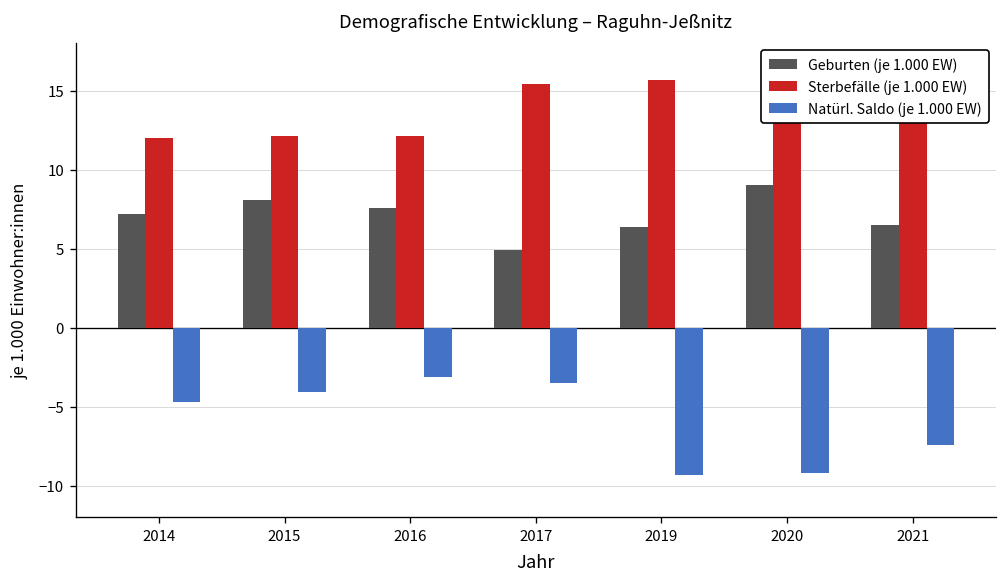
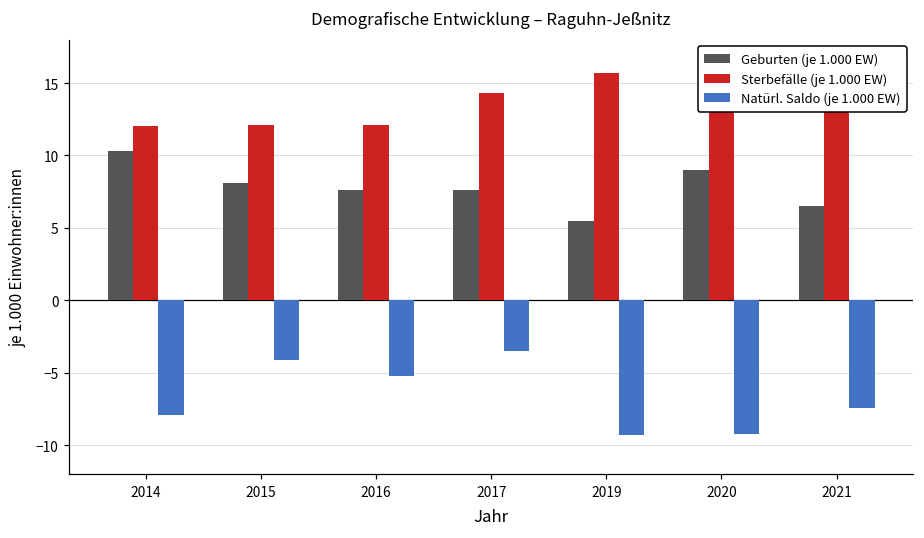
Geburten (je 1.000 EW), 2014: 7.2 -> 10.3
Natürl. Saldo (je 1.000 EW), 2014: -4.7 -> -7.9
Natürl. Saldo (je 1.000 EW), 2016: -3.1 -> -5.2
Geburten (je 1.000 EW), 2017: 4.9 -> 7.6
Sterbefälle (je 1.000 EW), 2017: 15.4 -> 14.3
Geburten (je 1.000 EW), 2019: 6.4 -> 5.5
